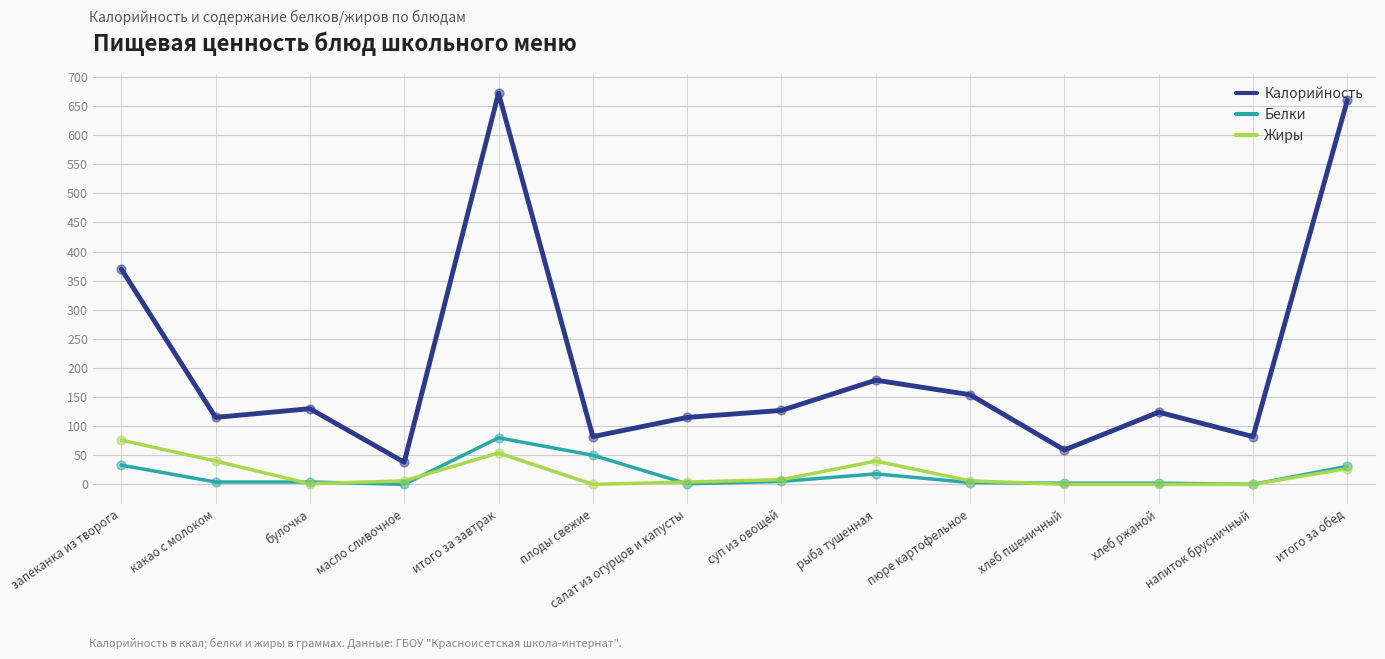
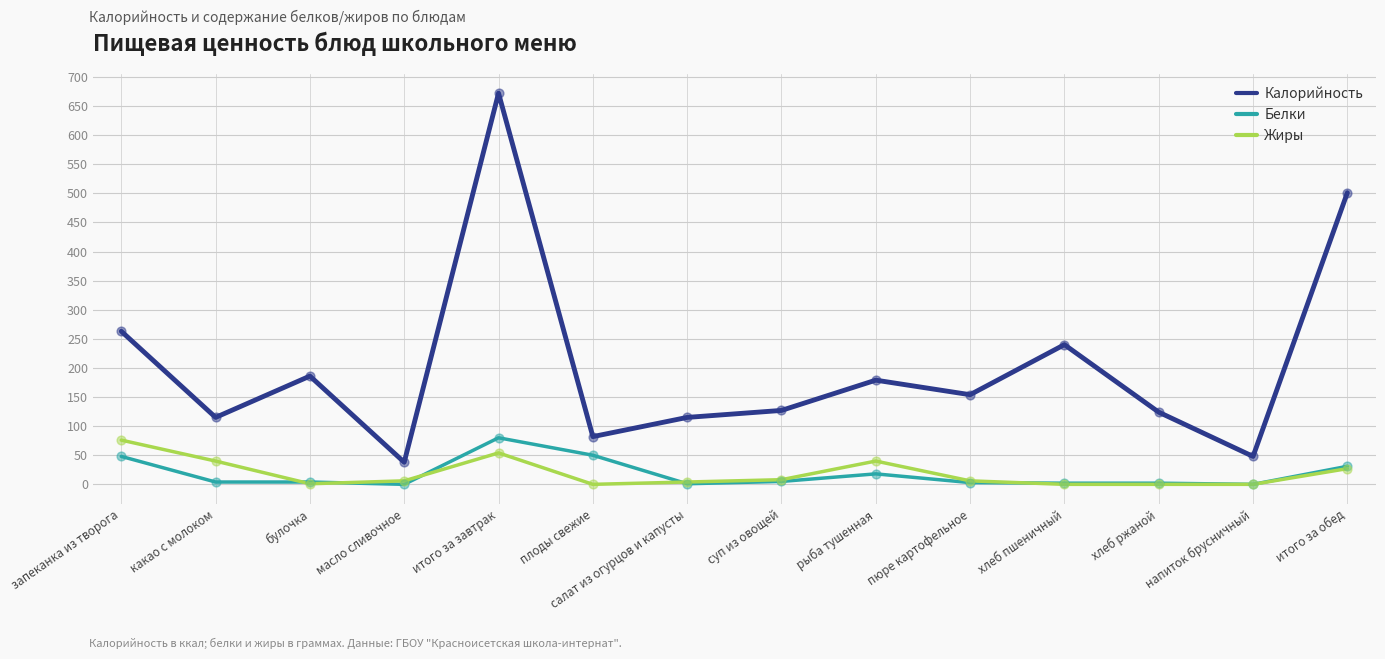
Калорийность, запеканка из творога: 370 -> 260
Белки, запеканка из творога: 30 -> 50
Калорийность, булочка: 130 -> 190
Калорийность, хлеб пшеничный: 60 -> 240
Калорийность, напиток брусничный: 80 -> 50
Калорийность, итого за обед: 660 -> 500
